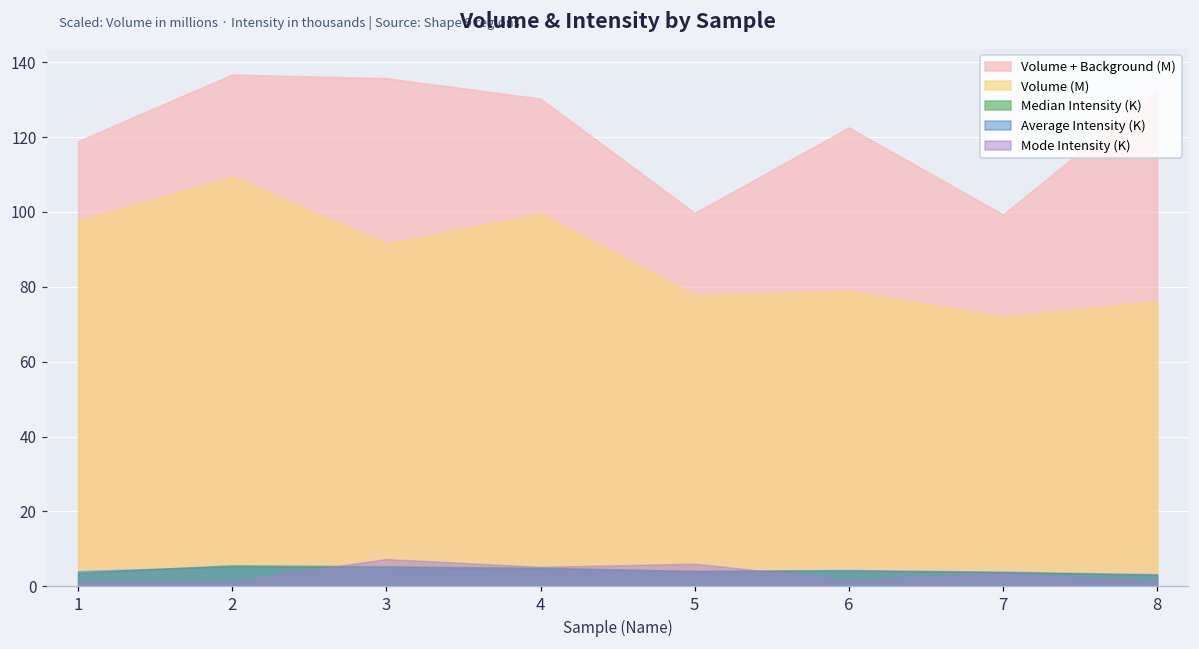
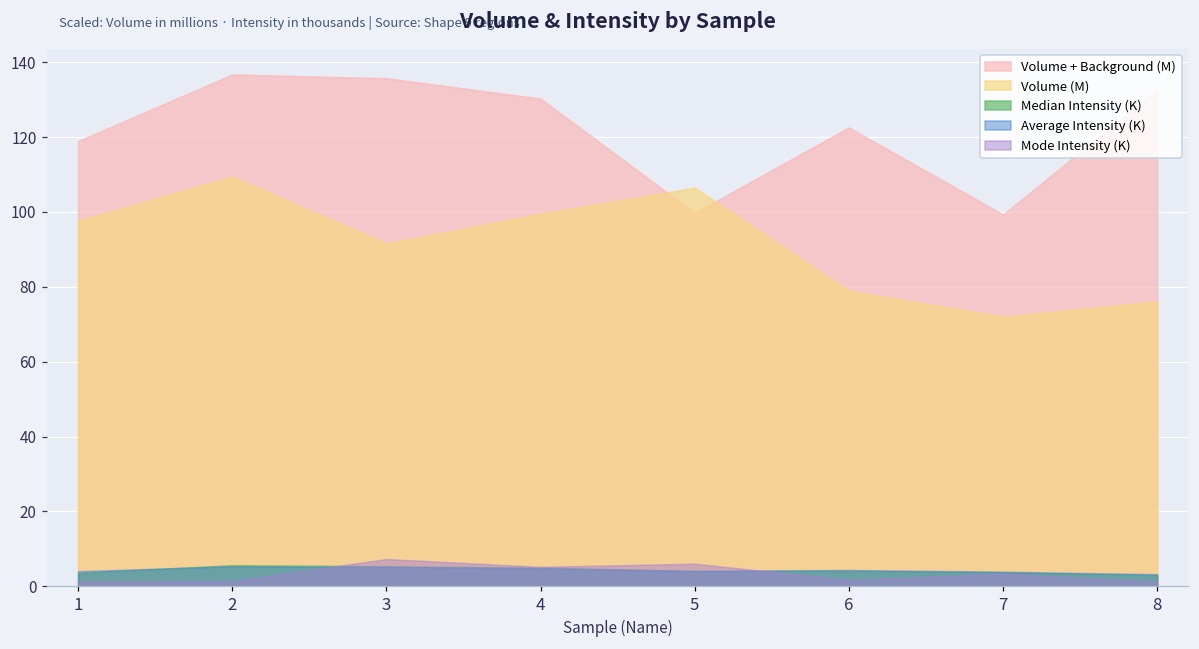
Volume (M), 5: 78 -> 106
